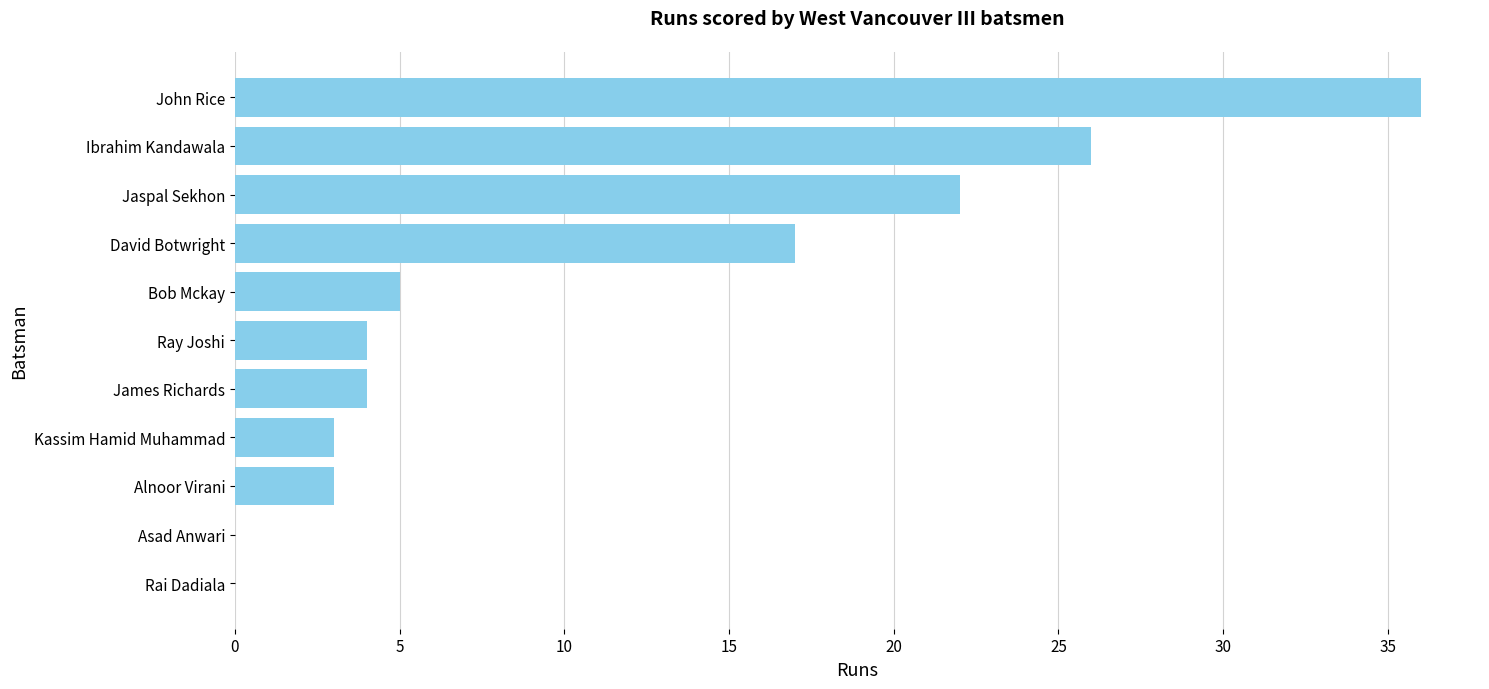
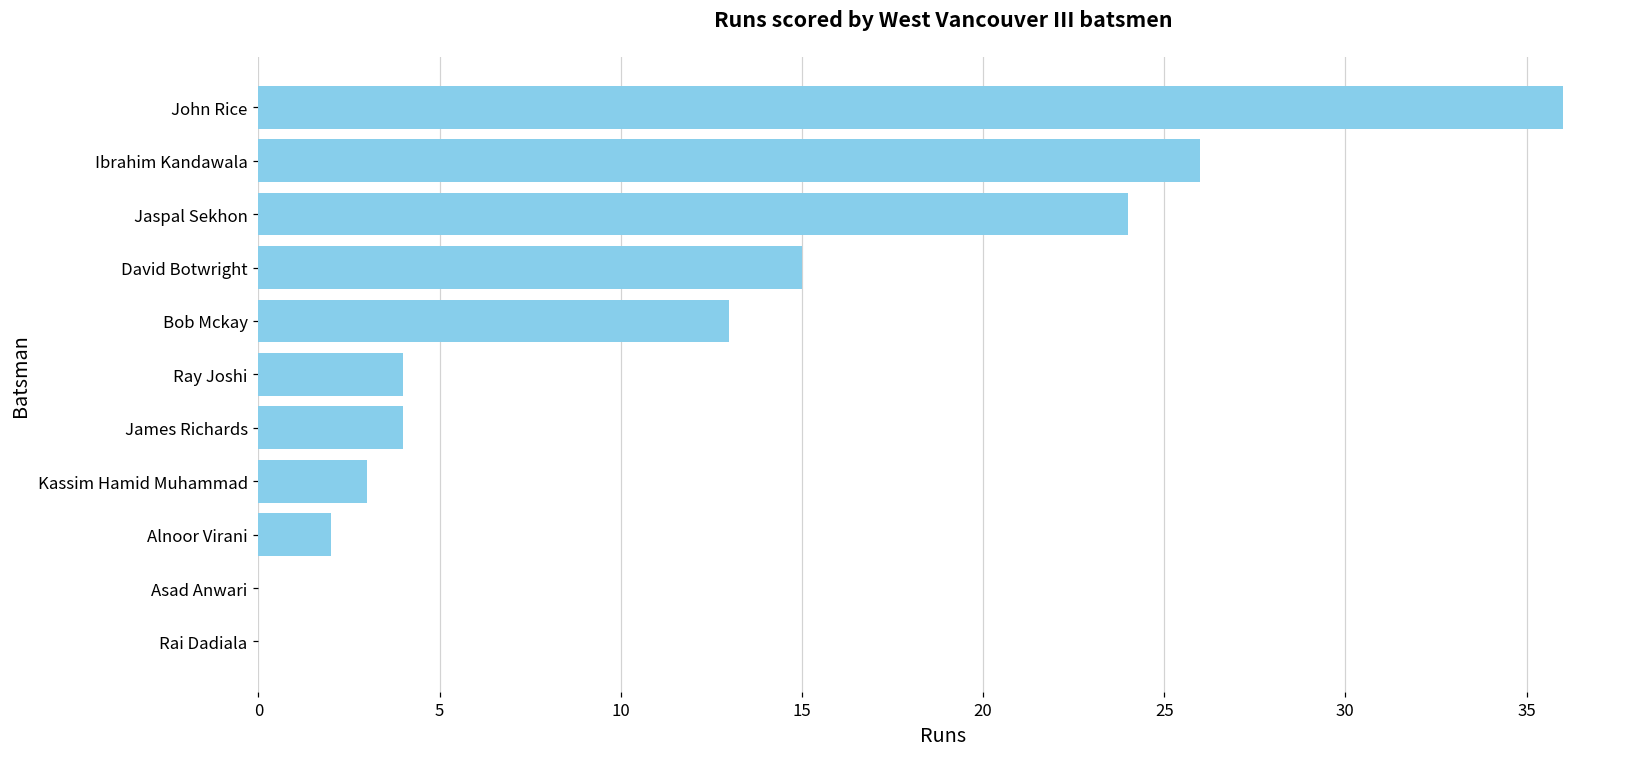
Jaspal Sekhon: 22 -> 24
David Botwright: 17 -> 15
Bob Mckay: 5 -> 13
Alnoor Virani: 3 -> 2
